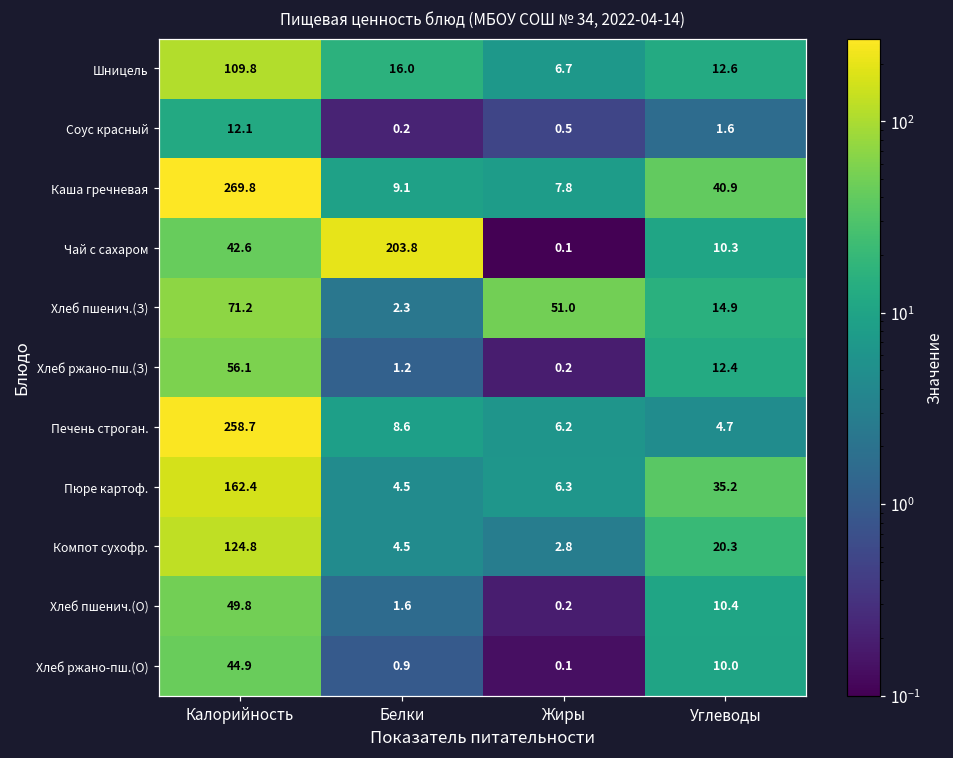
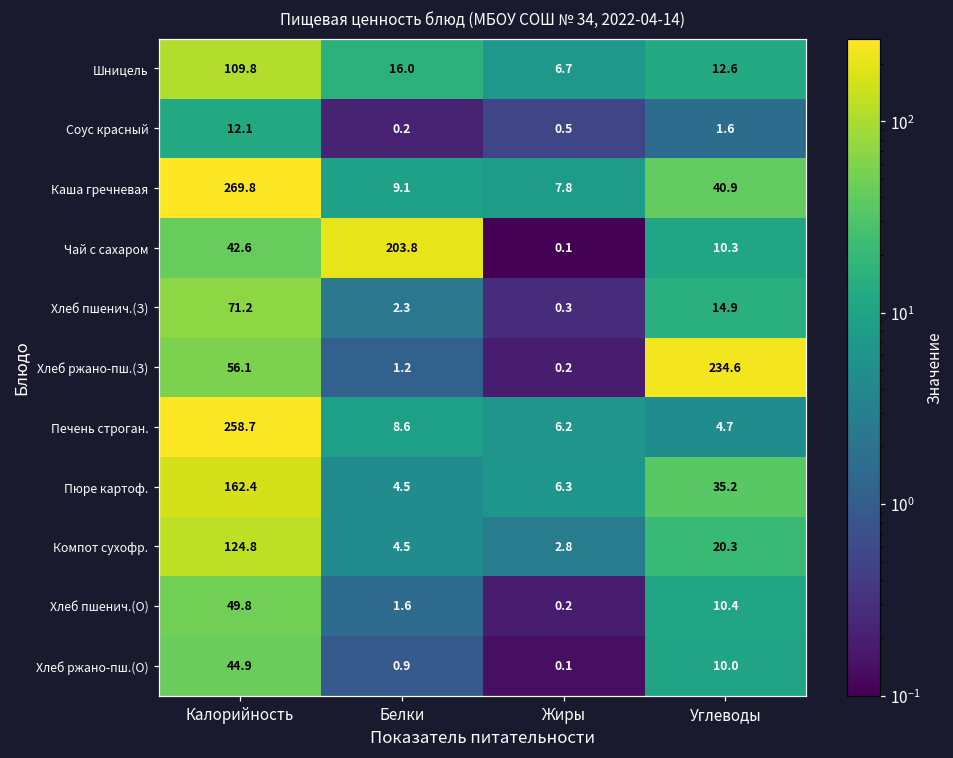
Хлеб пшенич.(З), Жиры: 51.0 -> 0.3
Хлеб ржано-пш.(З), Углеводы: 12.4 -> 234.6
